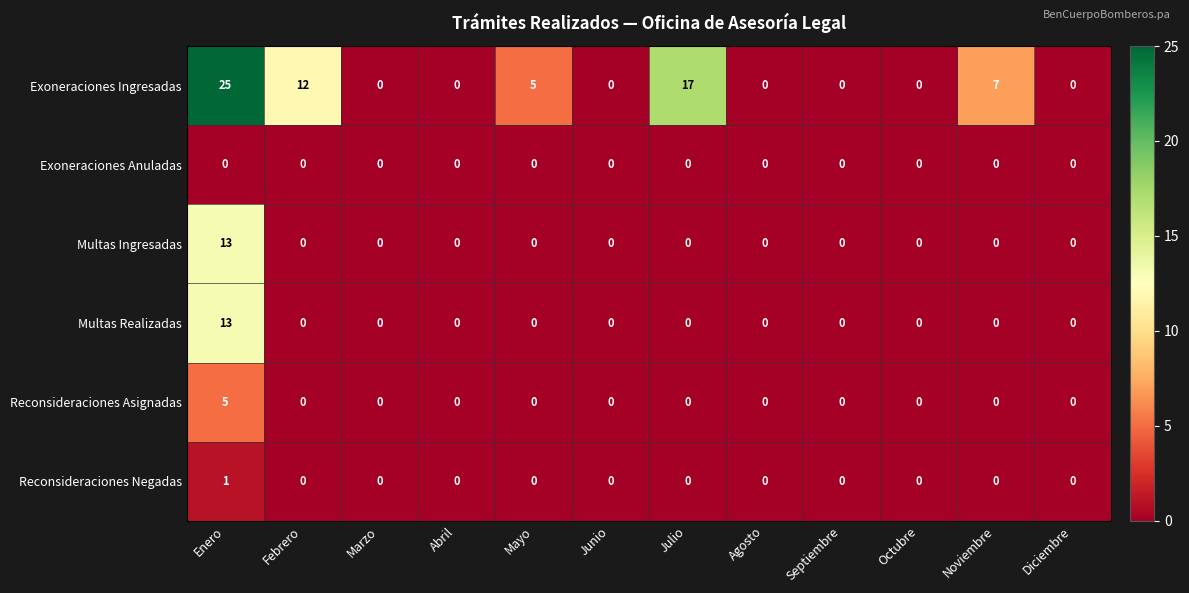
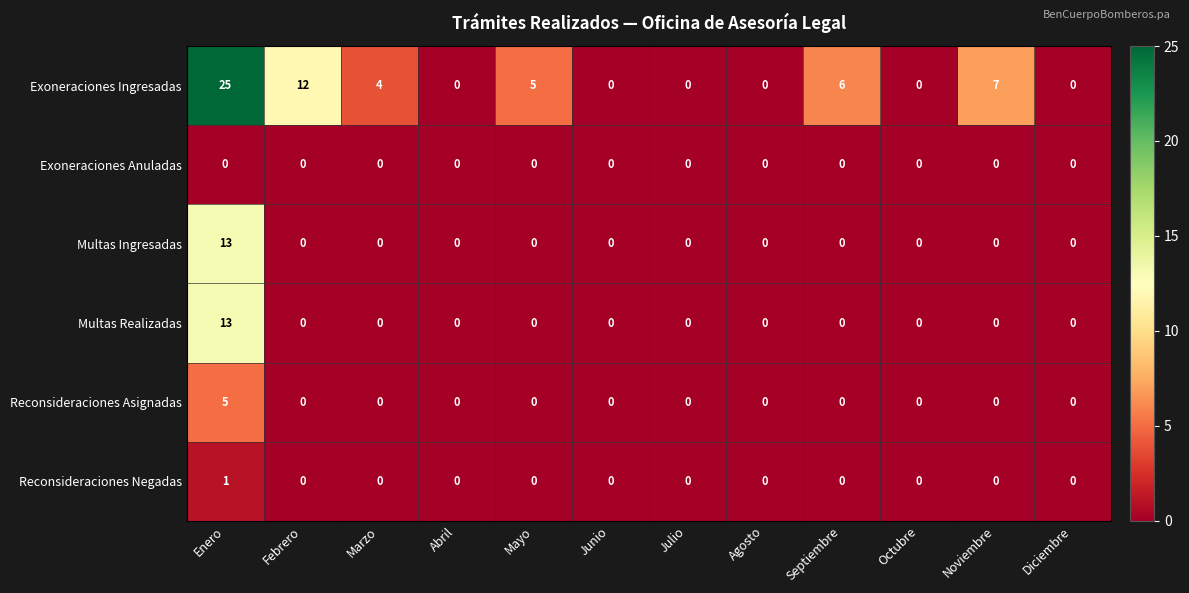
Exoneraciones Ingresadas, Marzo: 0 -> 4
Exoneraciones Ingresadas, Julio: 17 -> 0
Exoneraciones Ingresadas, Septiembre: 0 -> 6
